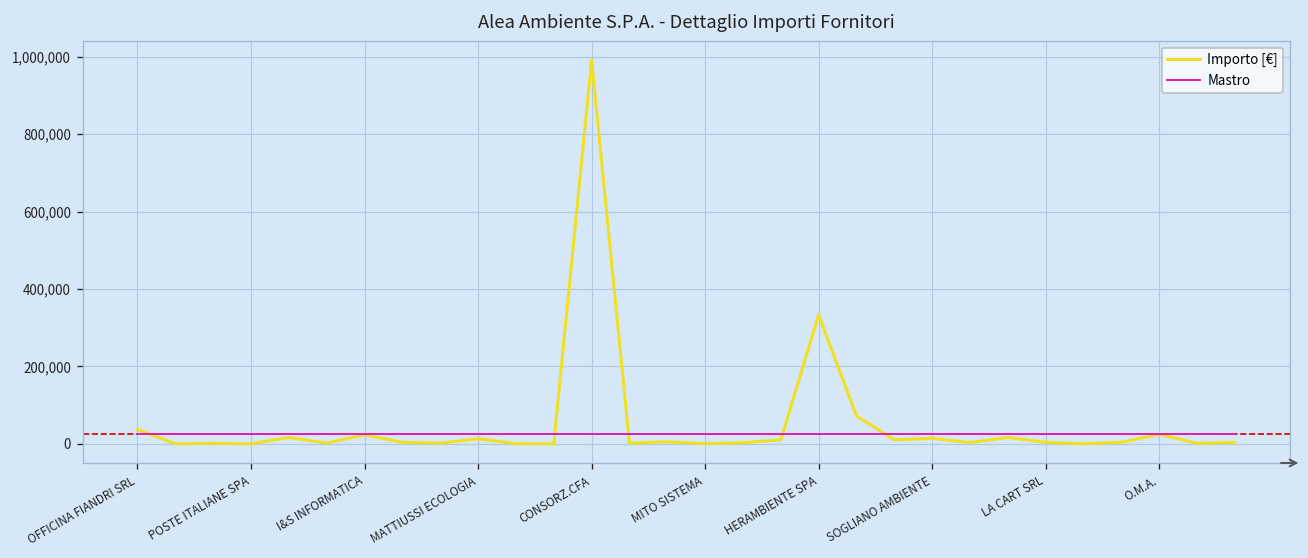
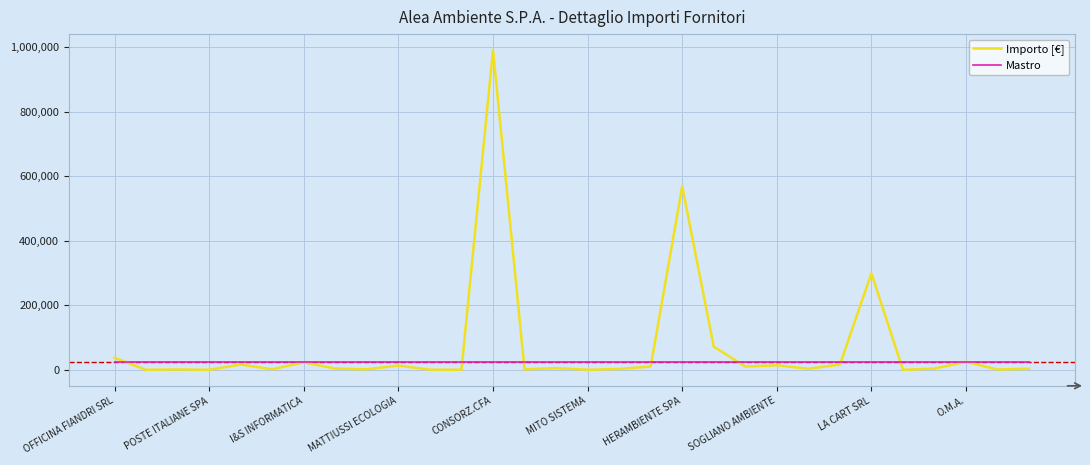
Importo [€], HERAMBIENTE SPA: 330,000 -> 570,000
Importo [€], LA CART SRL: 0 -> 300,000
